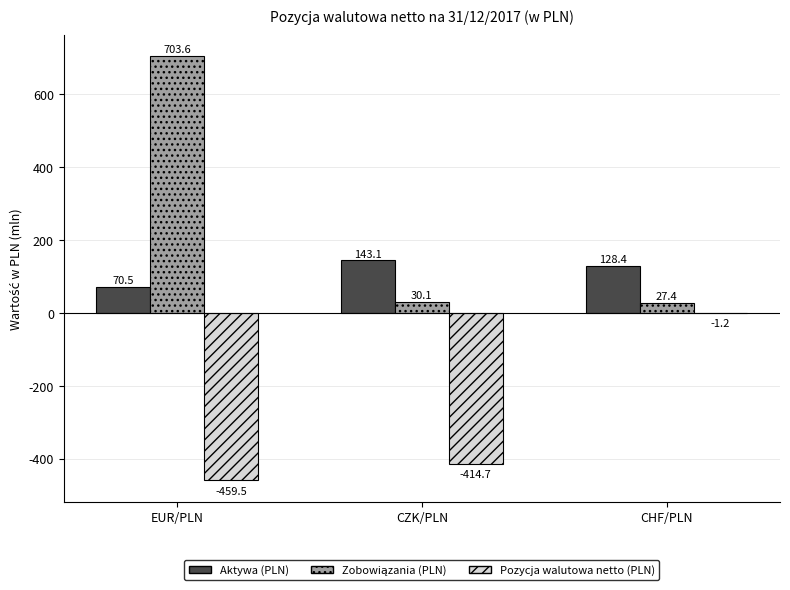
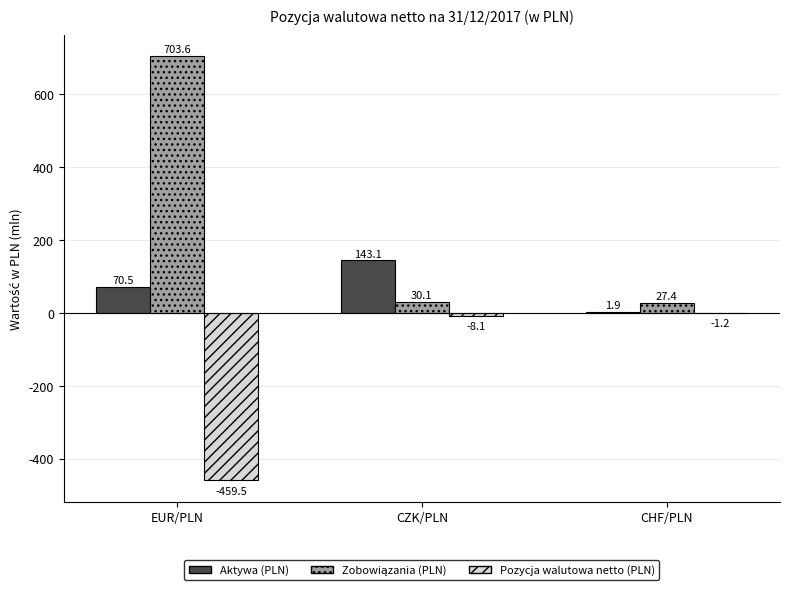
Pozycja walutowa netto (PLN), CZK/PLN: -414.7 -> -8.1
Aktywa (PLN), CHF/PLN: 128.4 -> 1.9
